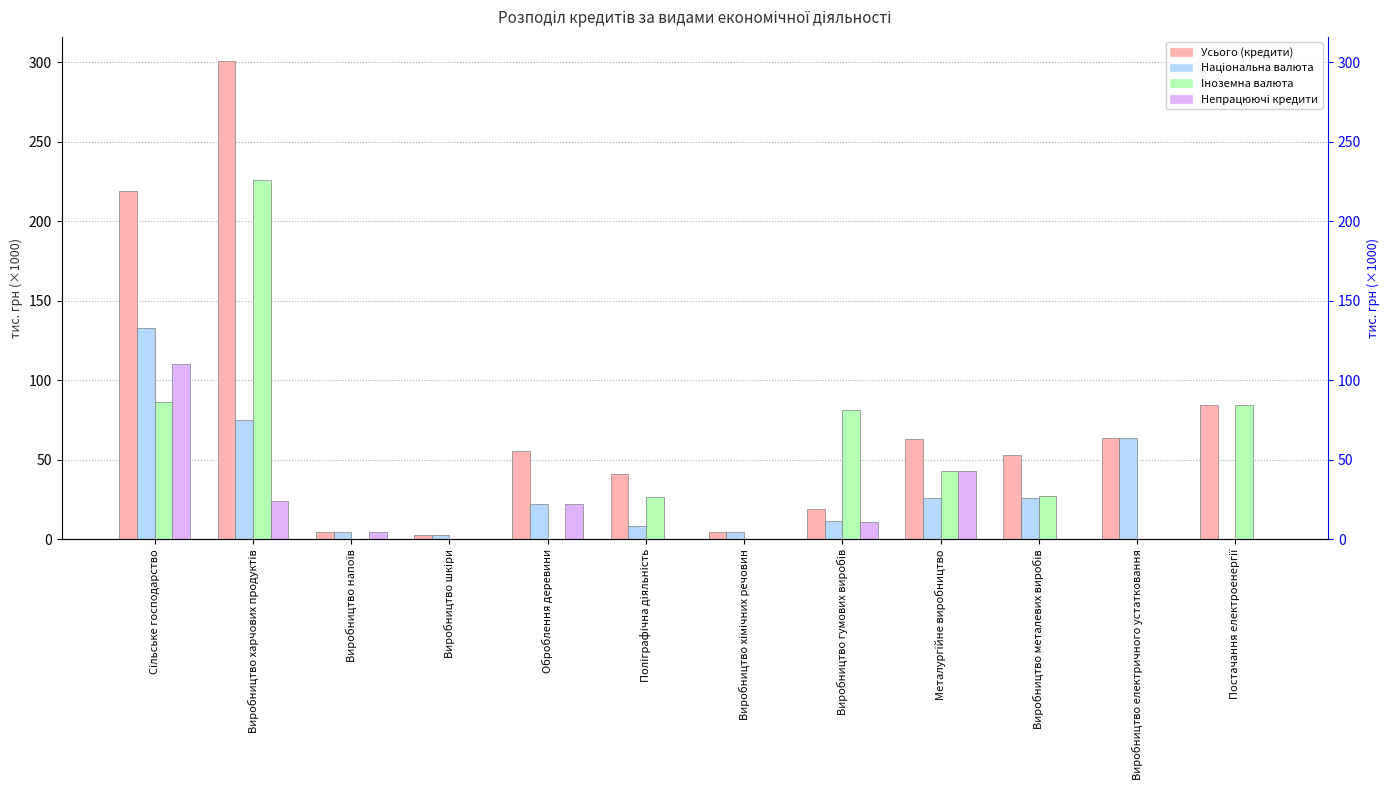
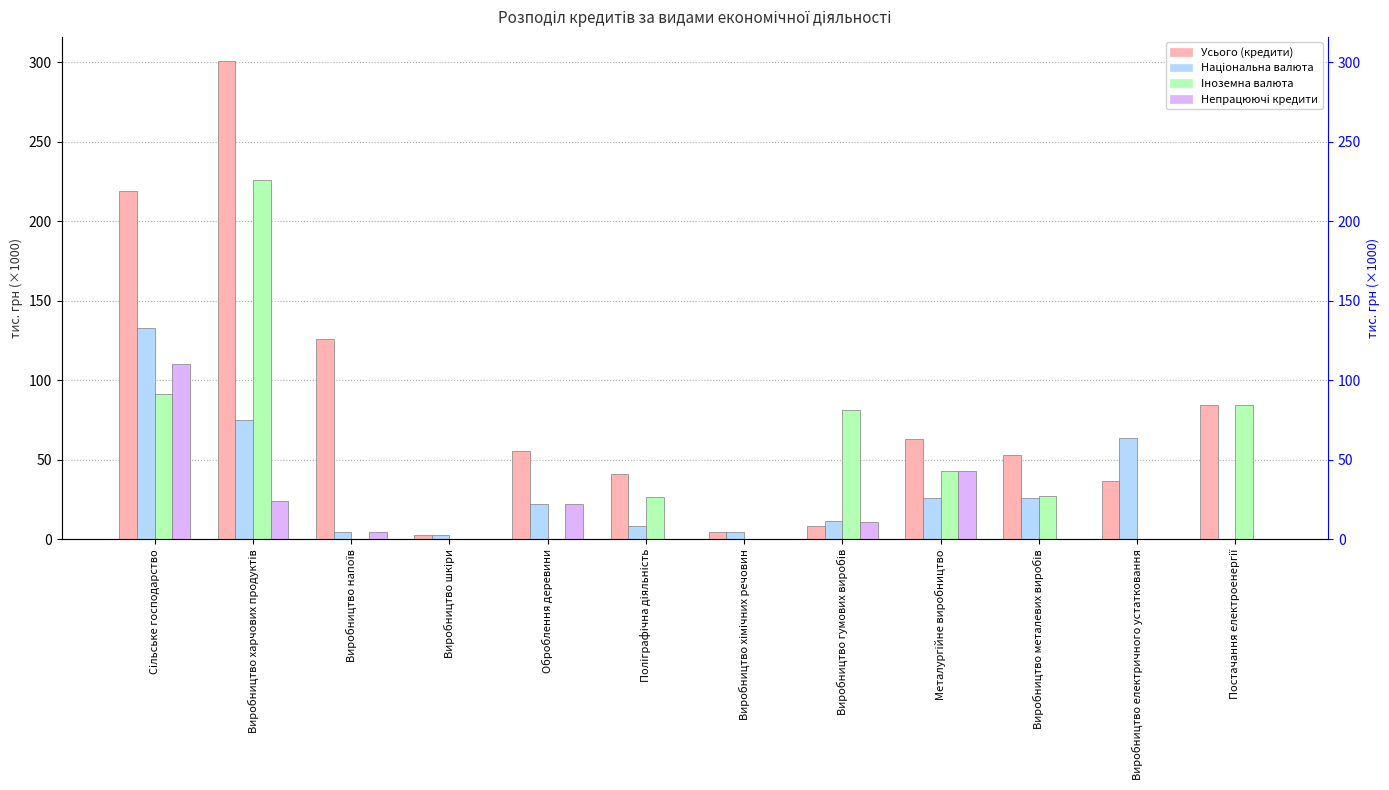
Іноземна валюта, Сільське господарство: 86 -> 92
Усього (кредити), Виробництво напоїв: 5 -> 126
Усього (кредити), Виробництво гумових виробів: 19 -> 8
Усього (кредити), Виробництво електричного устатковання: 64 -> 37
